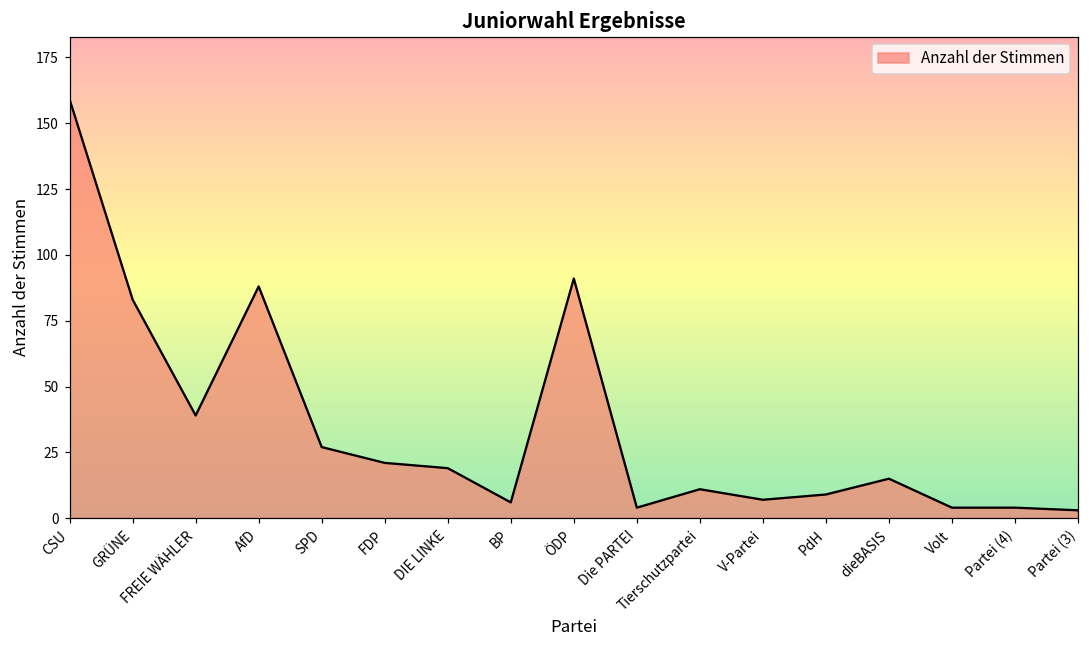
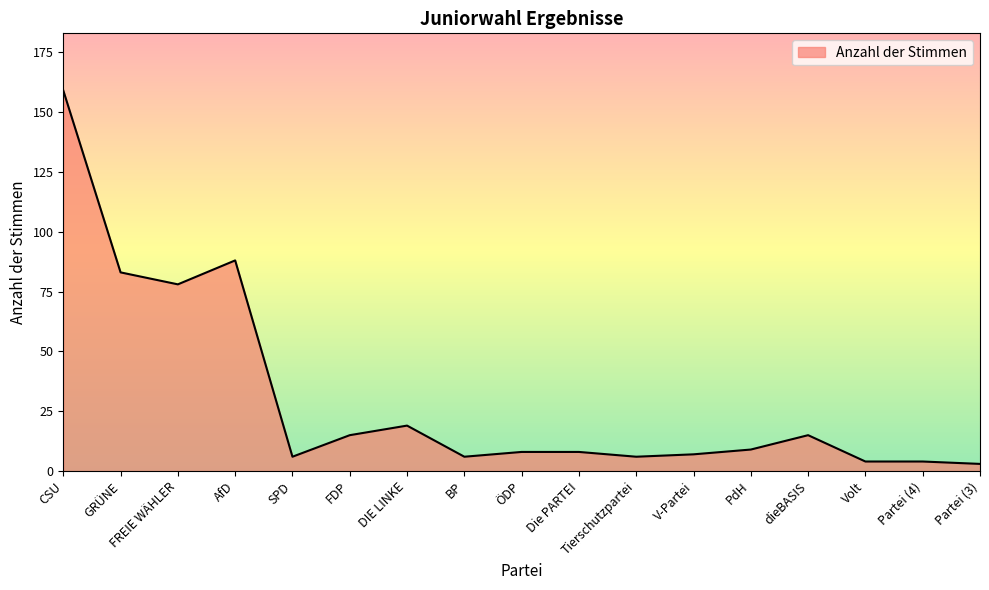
FREIE WÄHLER: 39 -> 78
SPD: 27 -> 6
FDP: 21 -> 15
ÖDP: 91 -> 8
Die PARTEI: 4 -> 8
Tierschutzpartei: 11 -> 6
